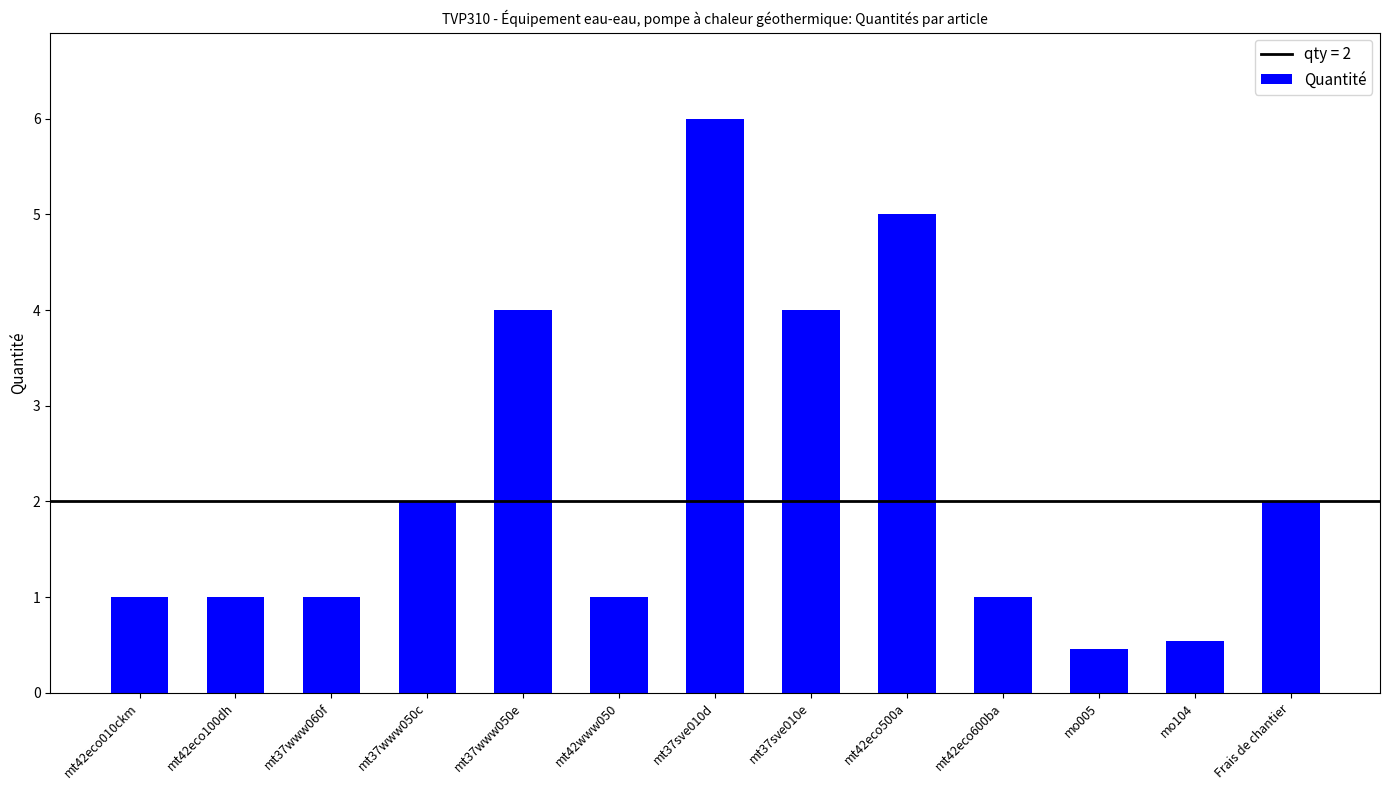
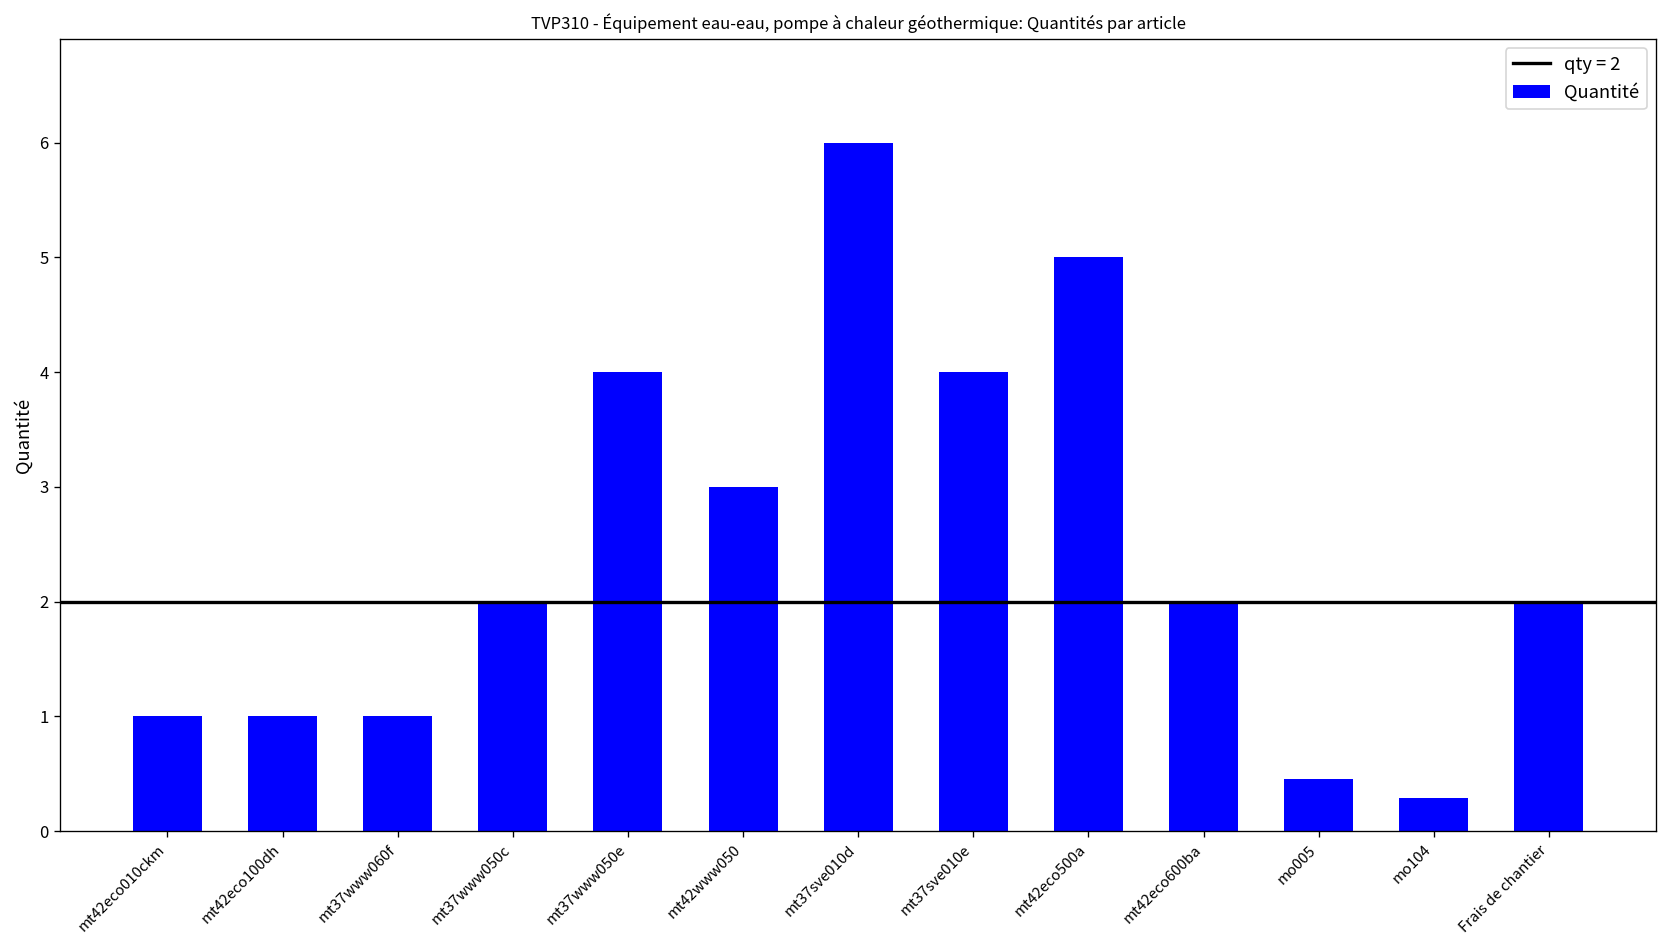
mt42www050: 1 -> 3
mt42eco600ba: 1 -> 2
mo104: 0.5 -> 0.3
